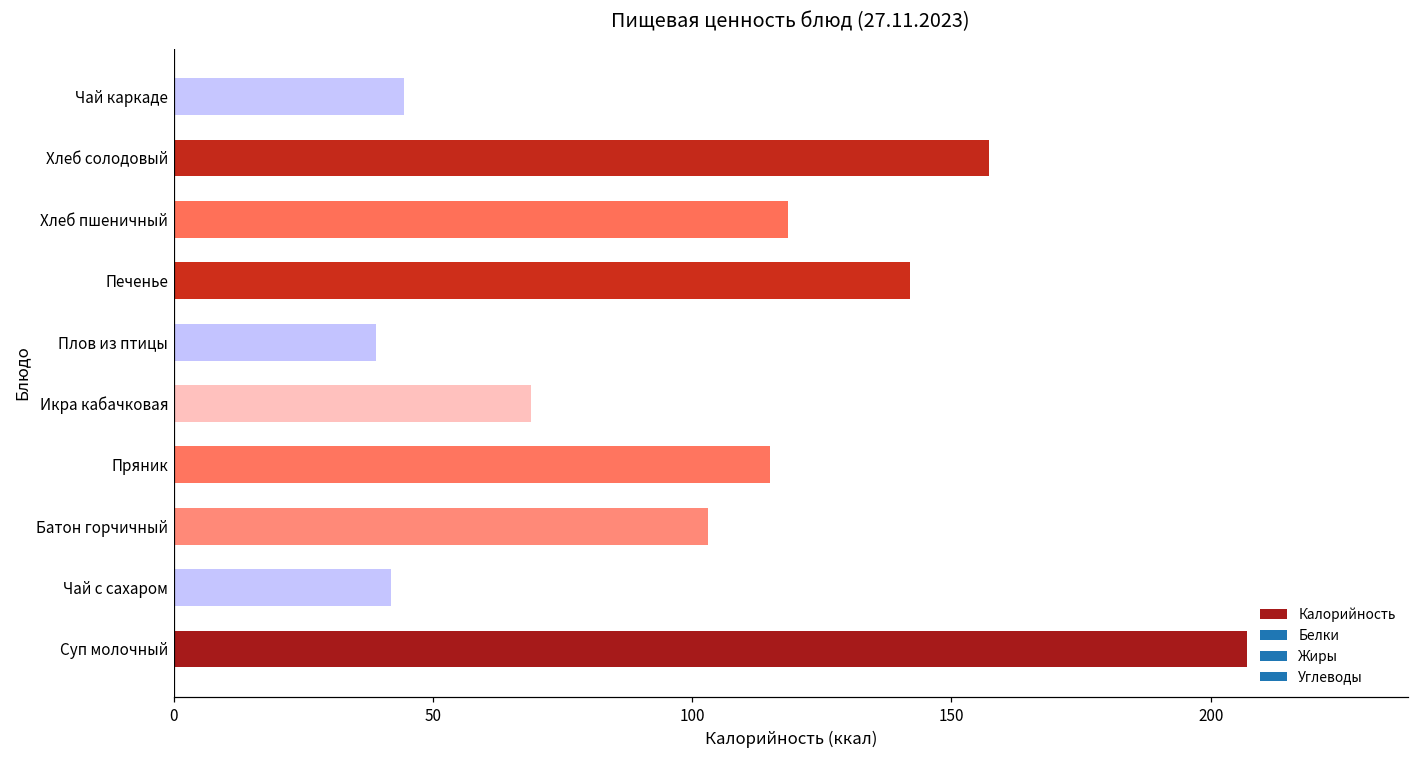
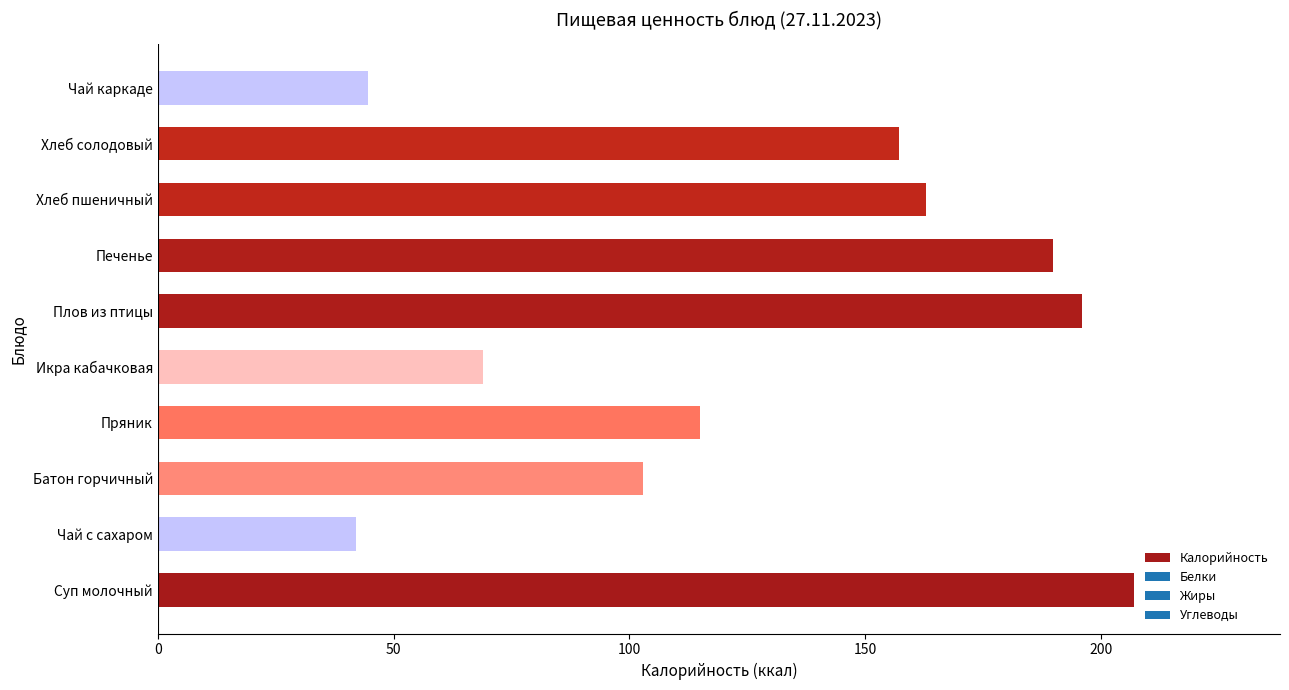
Хлеб пшеничный: 118 -> 163
Печенье: 142 -> 190
Плов из птицы: 39 -> 196
